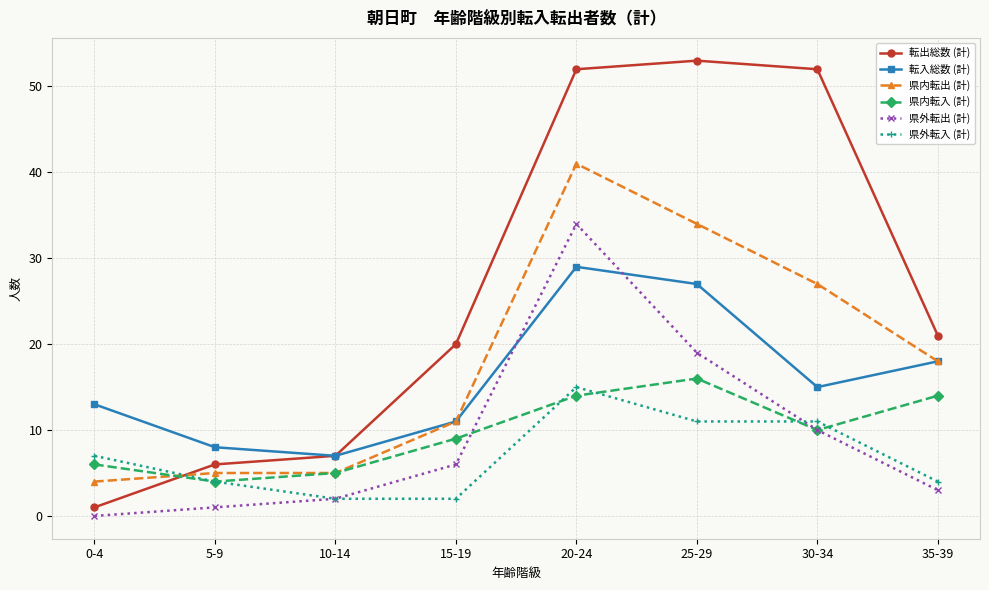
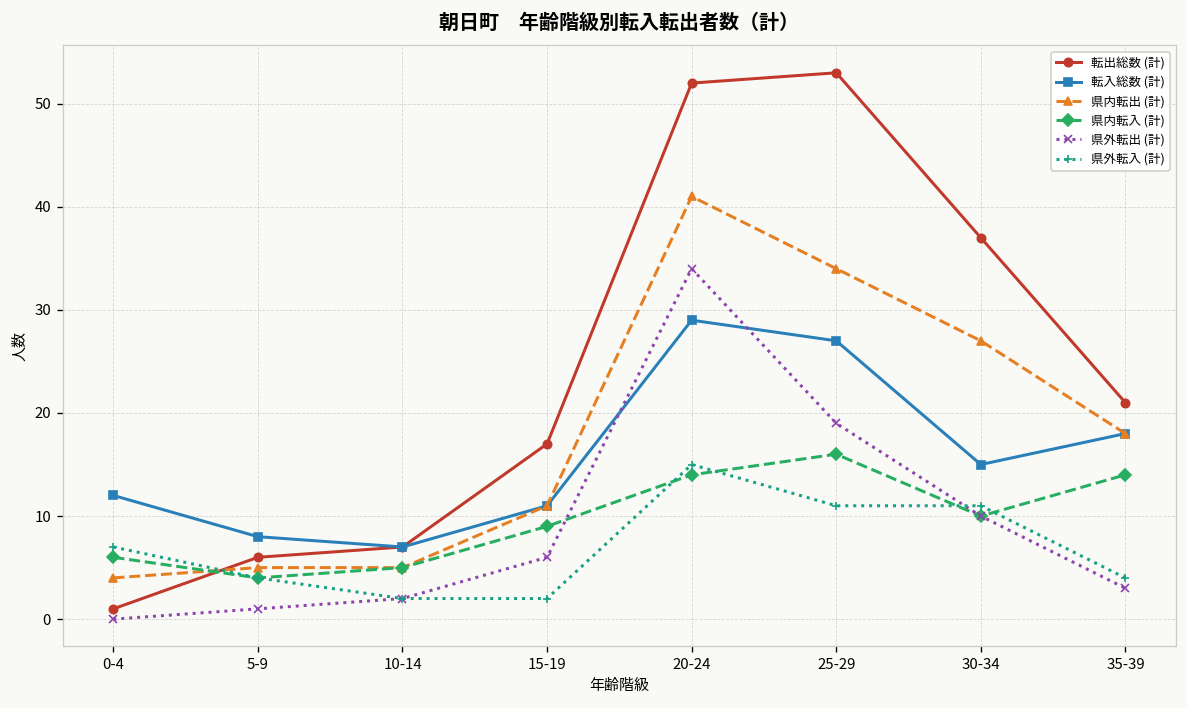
転入総数 (計), 0-4: 13 -> 12
転出総数 (計), 15-19: 20 -> 17
転出総数 (計), 30-34: 52 -> 37
